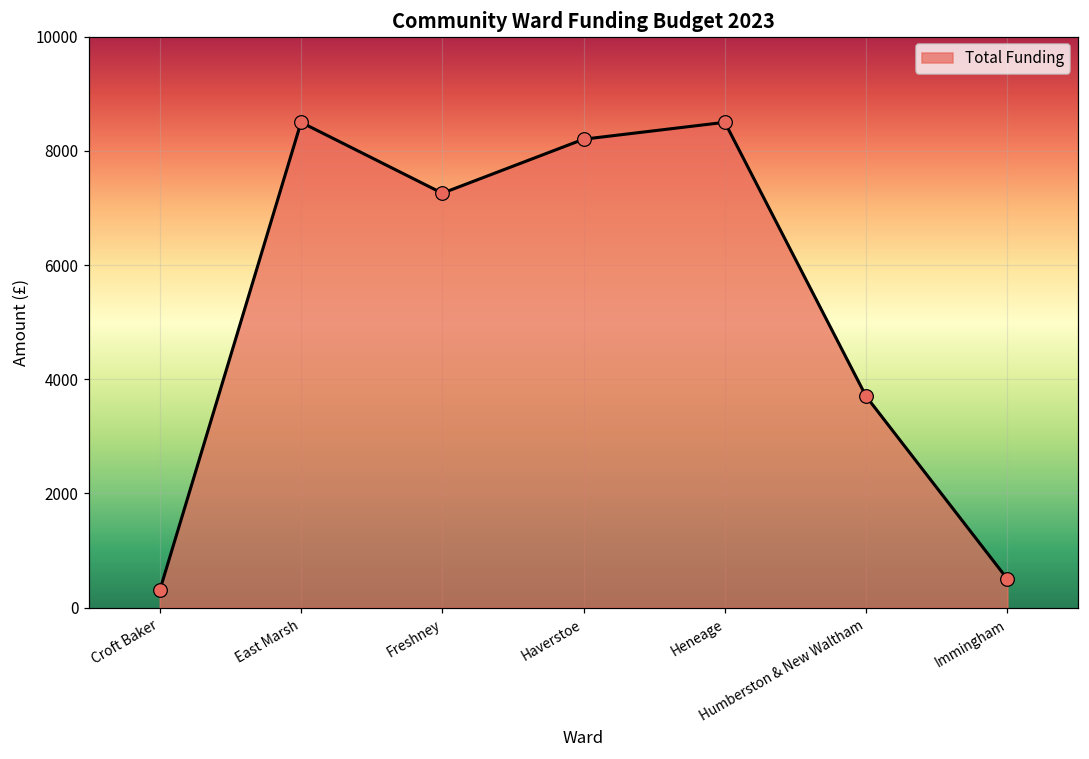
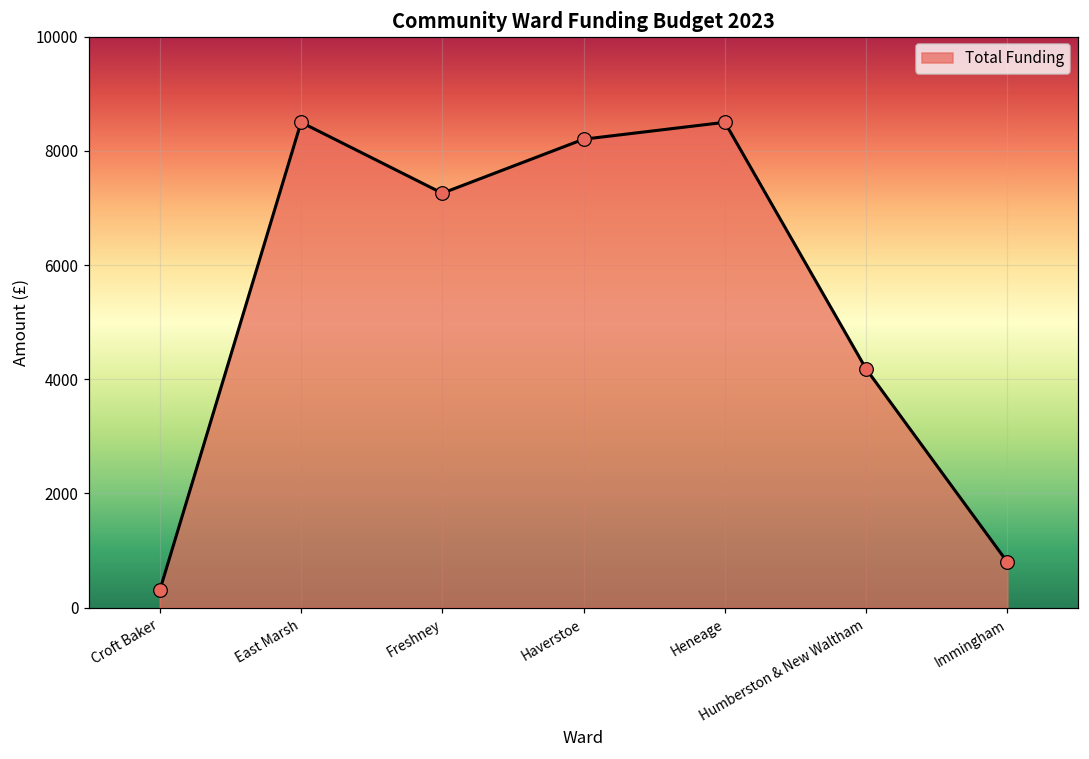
Humberston & New Waltham: 3700 -> 4200
Immingham: 500 -> 800
